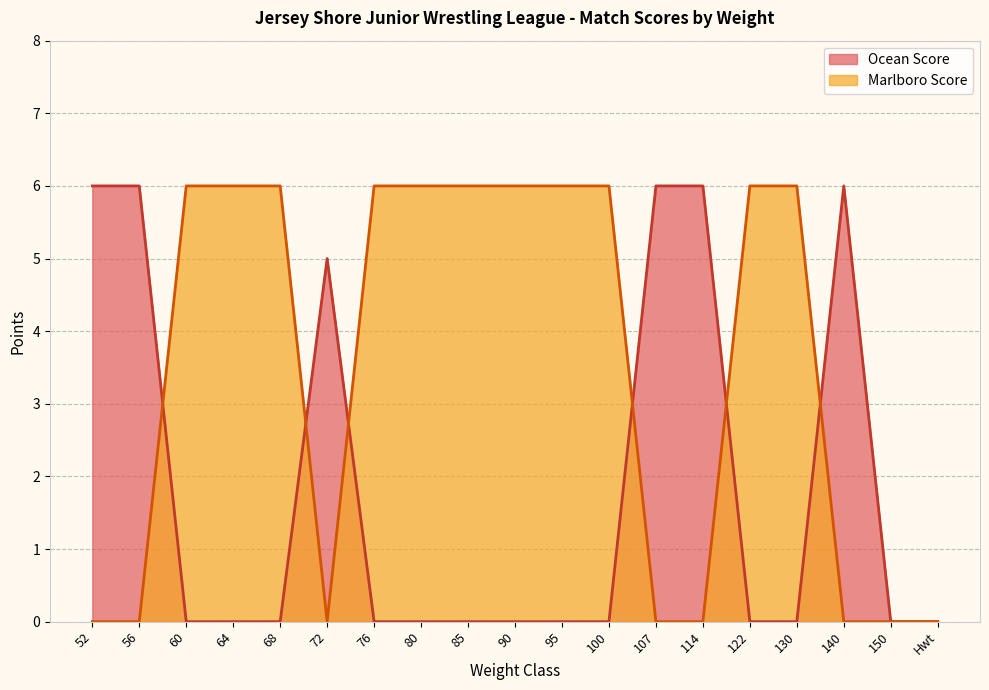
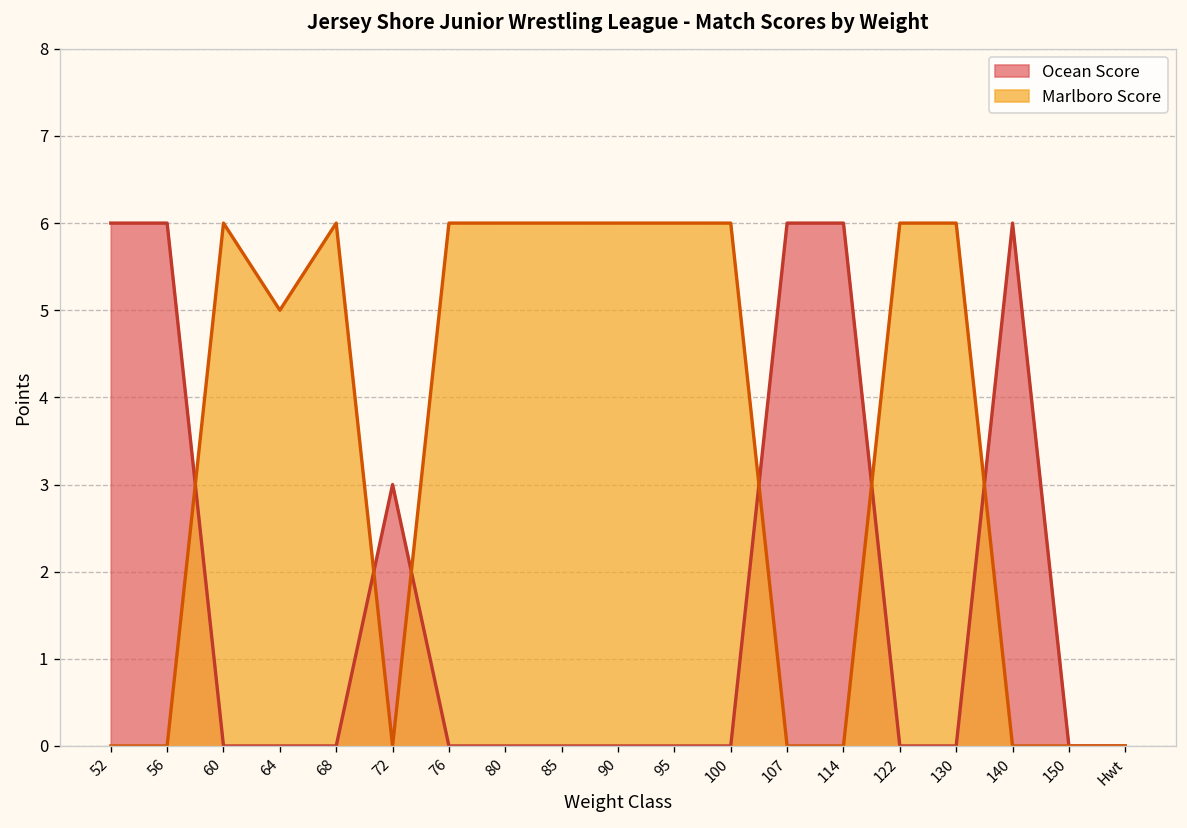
Marlboro Score, 64: 6 -> 5
Ocean Score, 72: 5 -> 3
